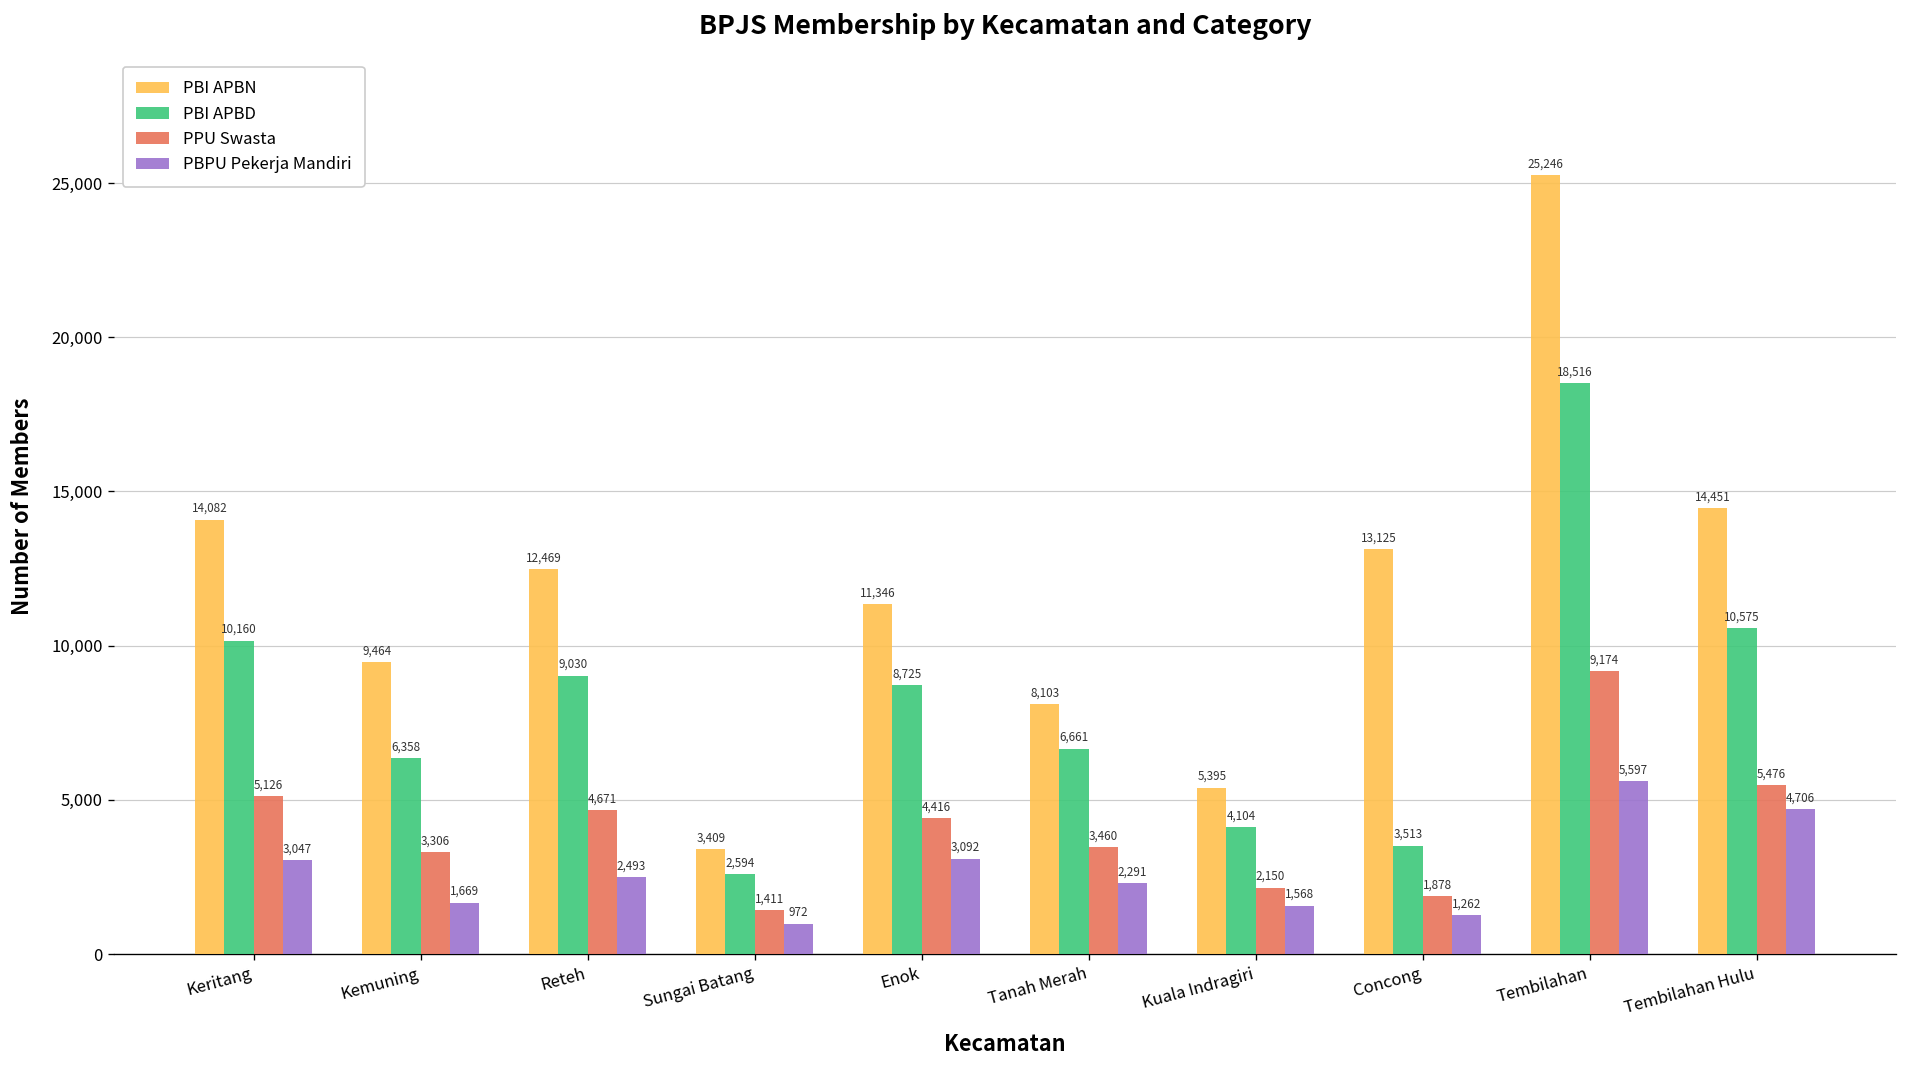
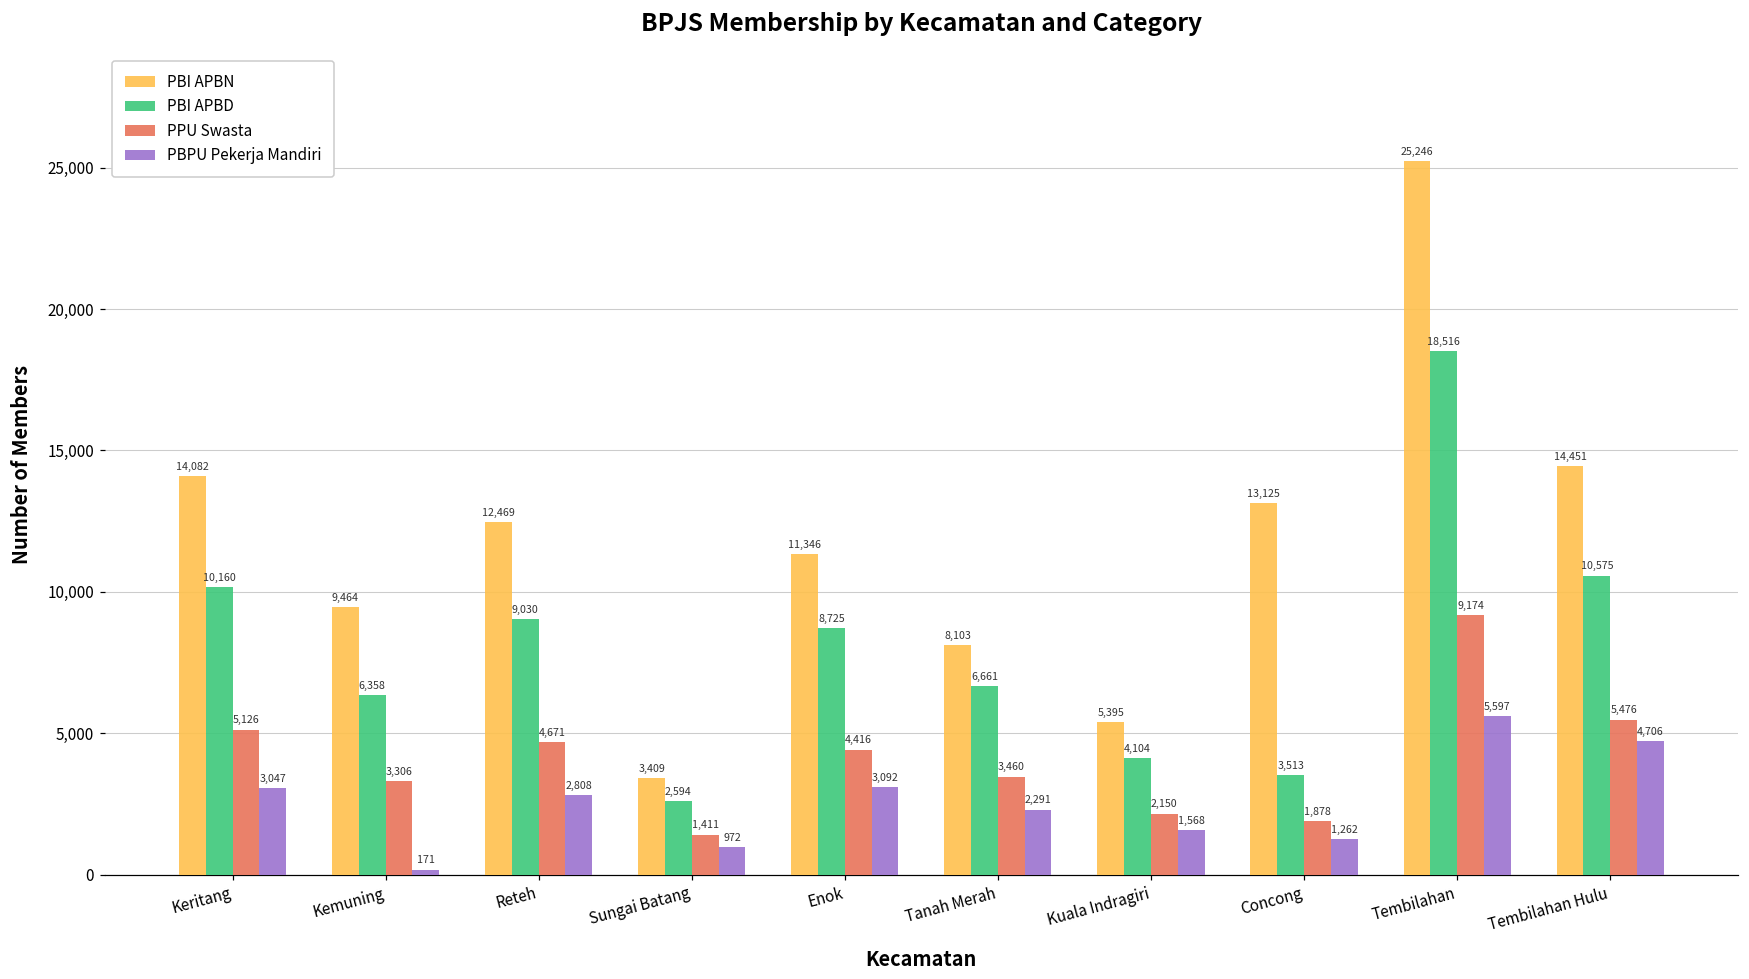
PBPU Pekerja Mandiri, Kemuning: 1,669 -> 171
PBPU Pekerja Mandiri, Reteh: 2,493 -> 2,808
